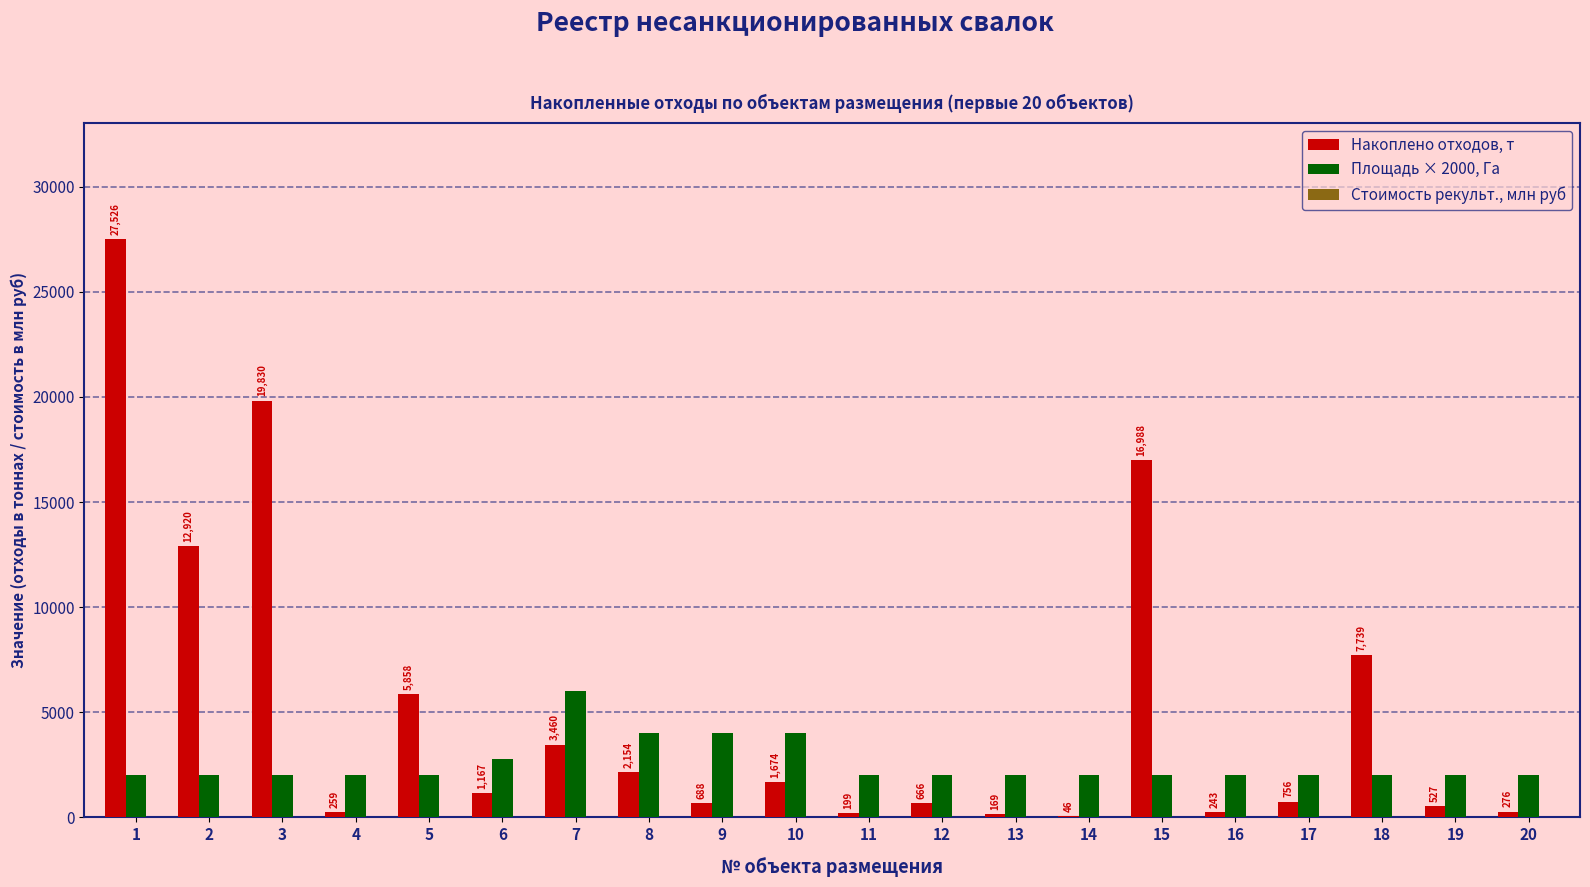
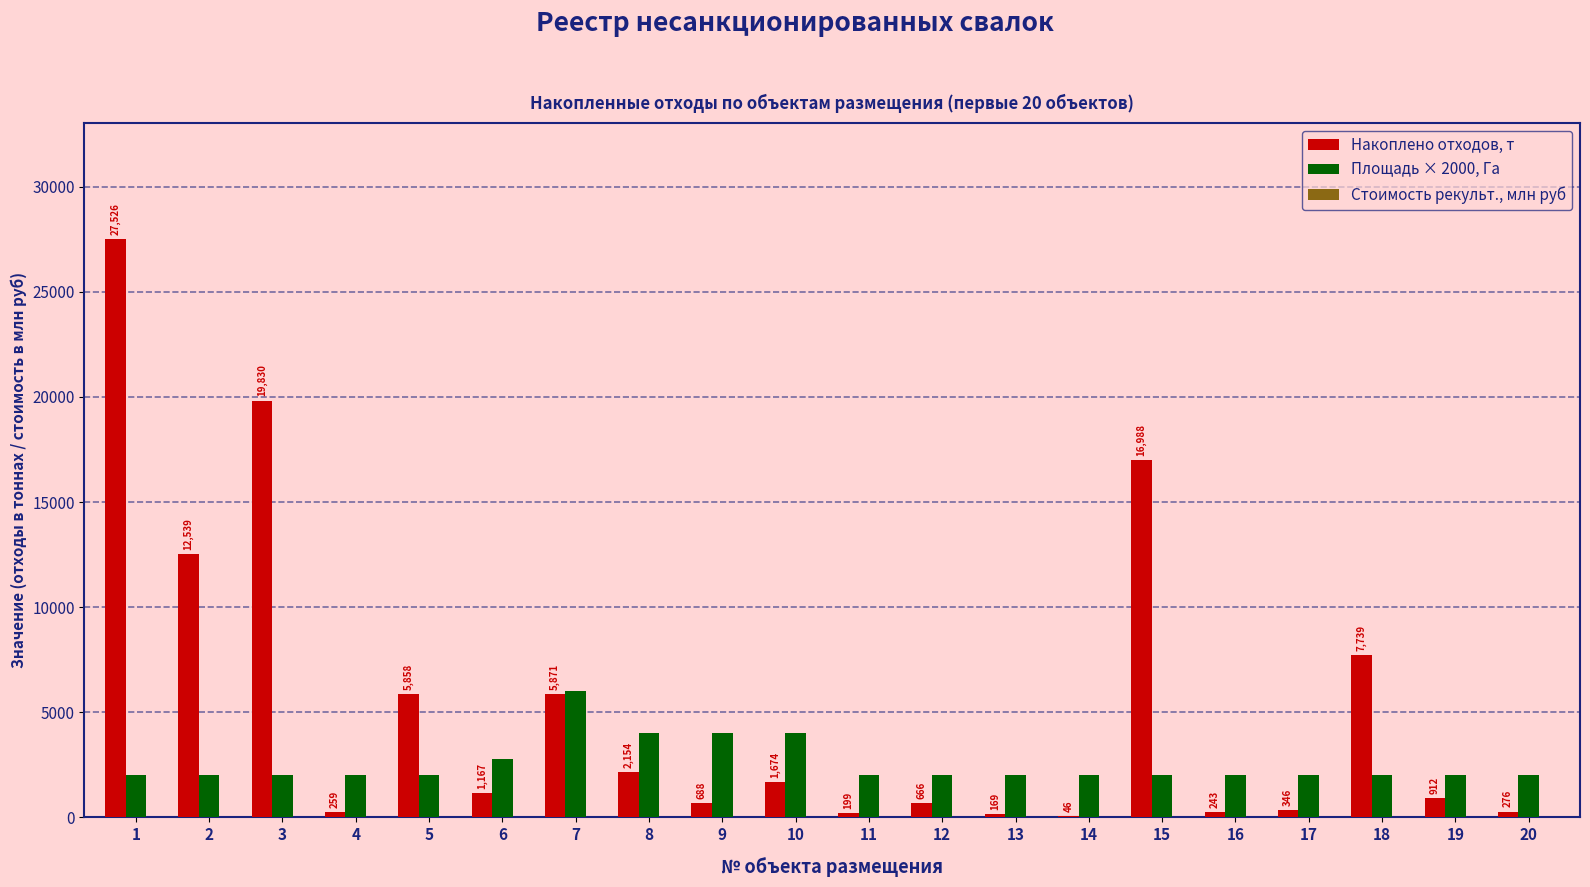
Накоплено отходов, т, 2: 12,920 -> 12,539
Накоплено отходов, т, 7: 3,460 -> 5,871
Накоплено отходов, т, 17: 756 -> 346
Накоплено отходов, т, 19: 527 -> 912
